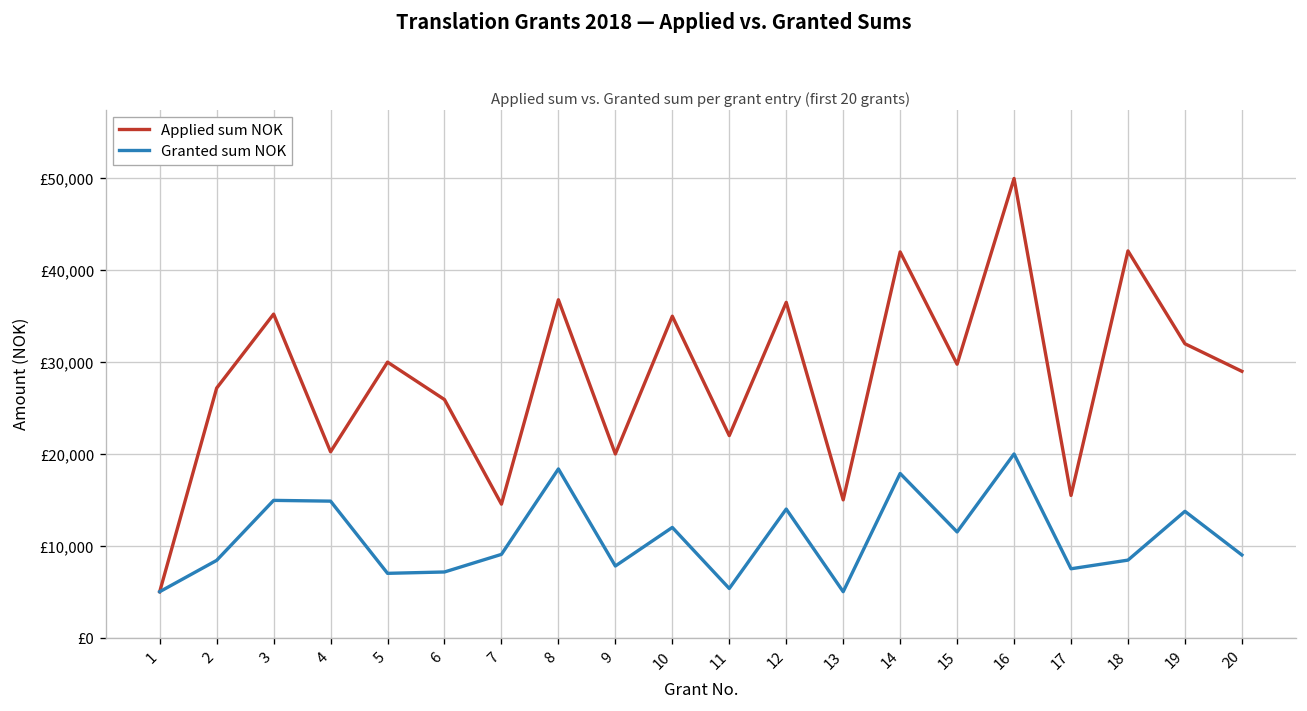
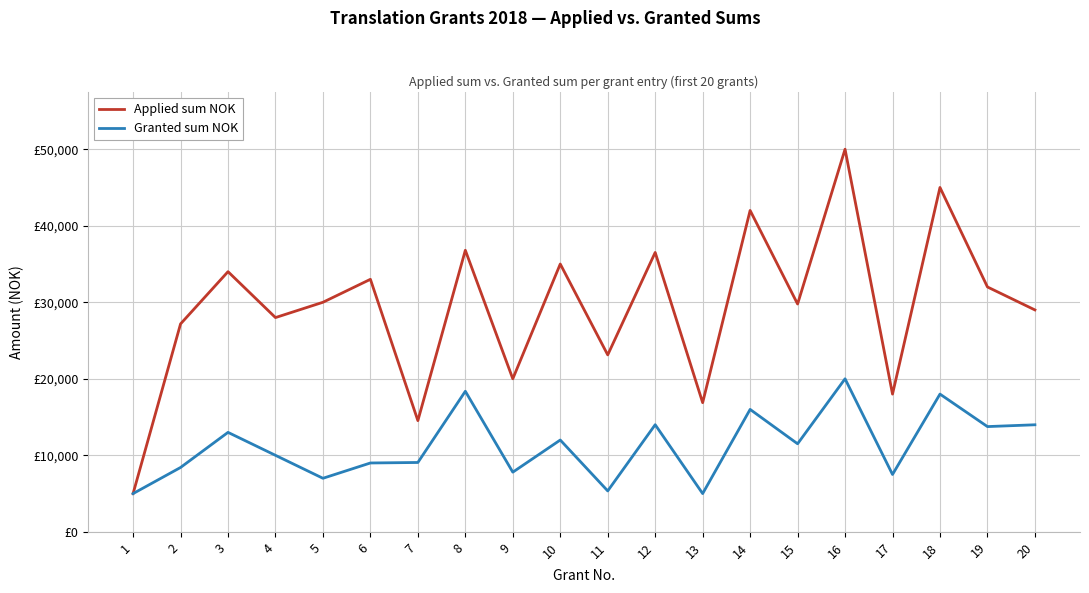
Applied sum NOK, 3: £35,000 -> £34,000
Granted sum NOK, 3: £15,000 -> £13,000
Applied sum NOK, 4: £20,000 -> £28,000
Granted sum NOK, 4: £15,000 -> £10,000
Applied sum NOK, 6: £26,000 -> £33,000
Granted sum NOK, 6: £7,000 -> £9,000
Applied sum NOK, 11: £22,000 -> £23,000
Applied sum NOK, 13: £15,000 -> £17,000
Granted sum NOK, 14: £18,000 -> £16,000
Applied sum NOK, 17: £15,000 -> £18,000
Applied sum NOK, 18: £42,000 -> £45,000
Granted sum NOK, 18: £8,000 -> £18,000
Granted sum NOK, 20: £9,000 -> £14,000
